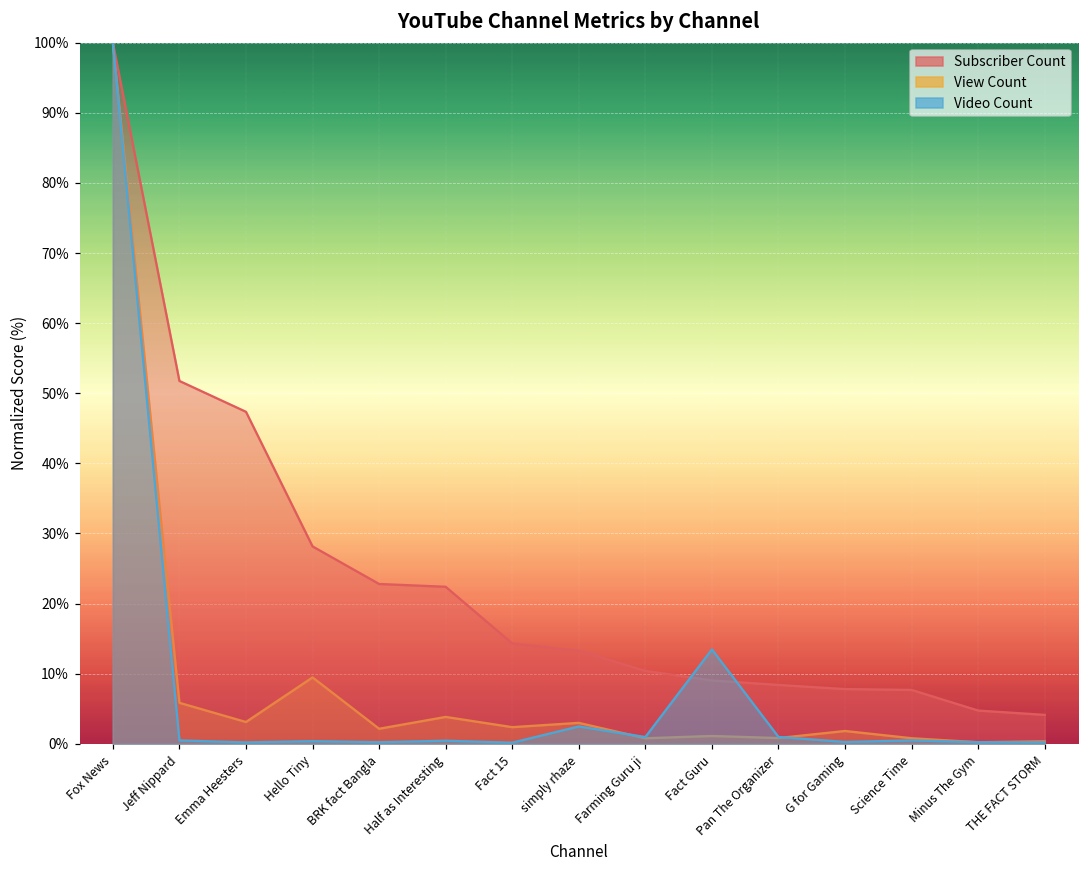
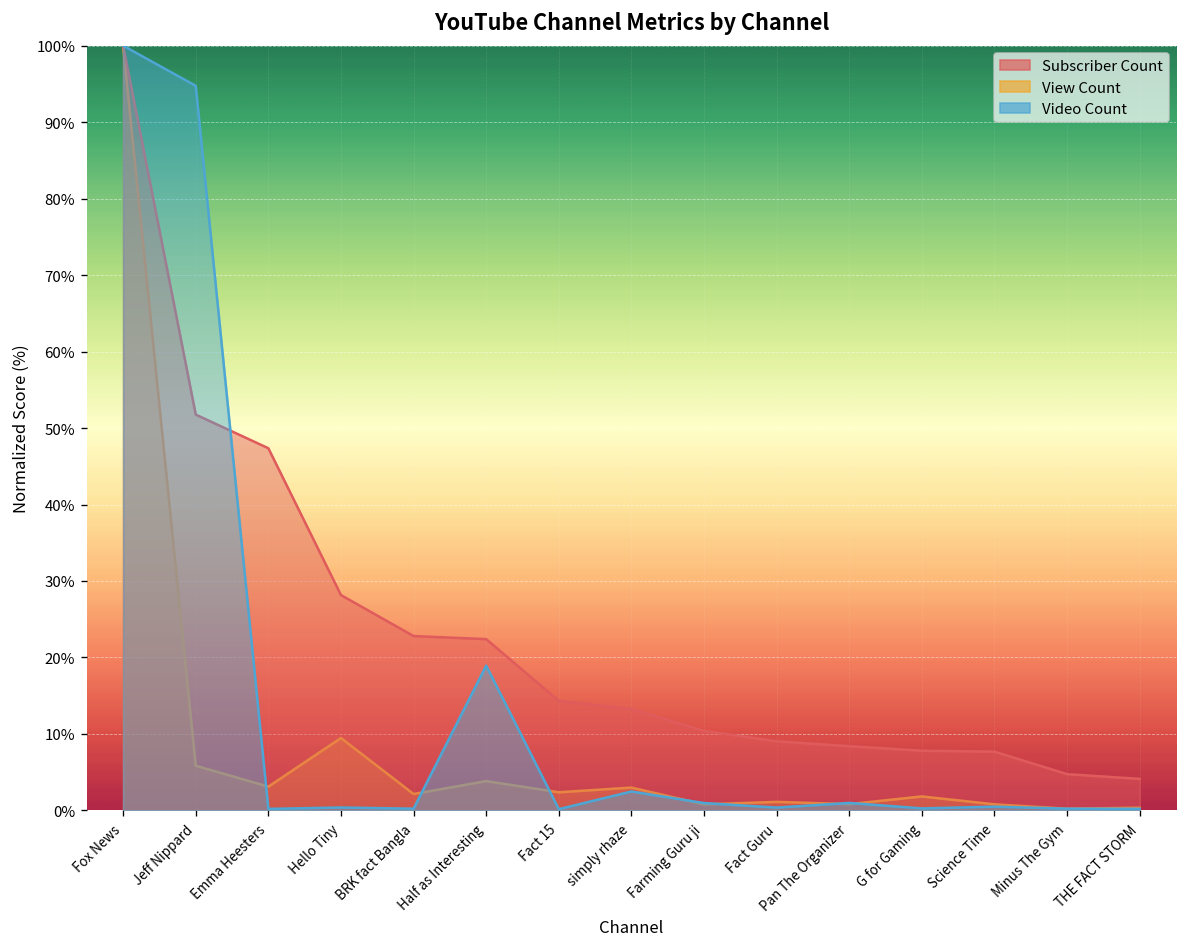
Video Count, Jeff Nippard: 0% -> 95%
Video Count, Half as Interesting: 0% -> 19%
Video Count, Fact Guru: 13% -> 0%
